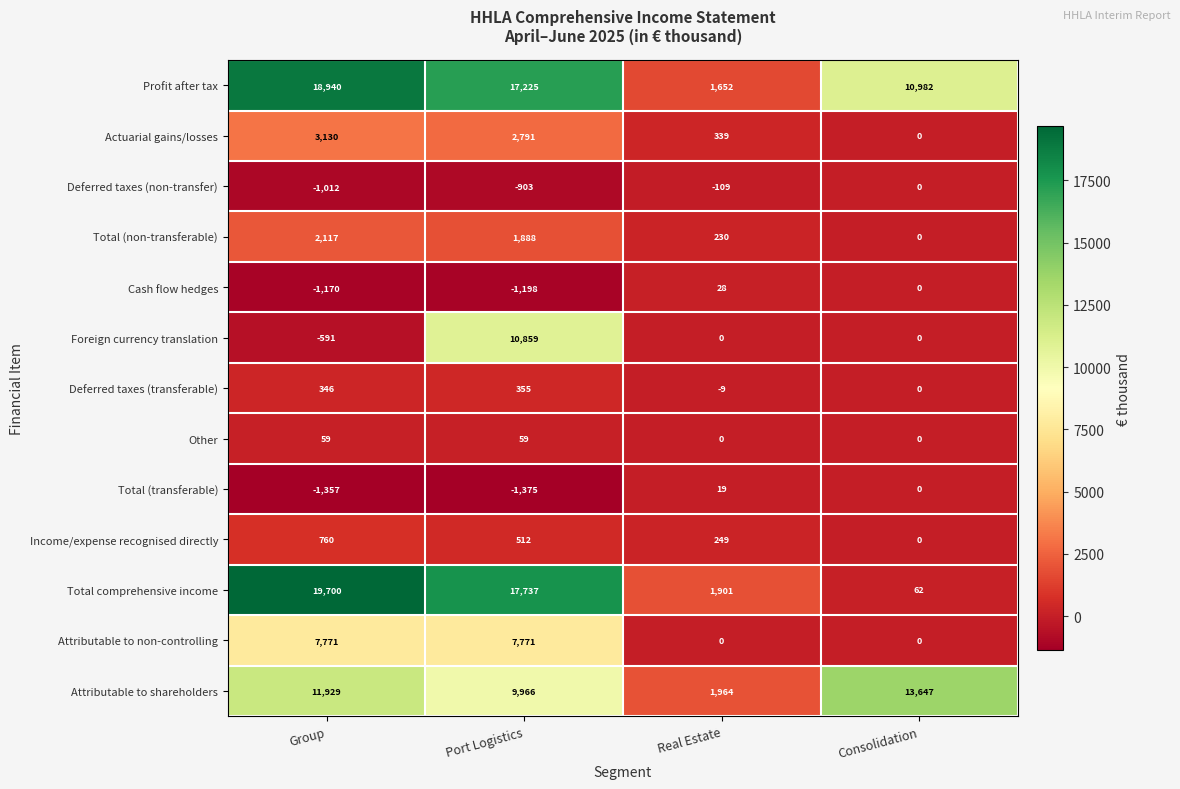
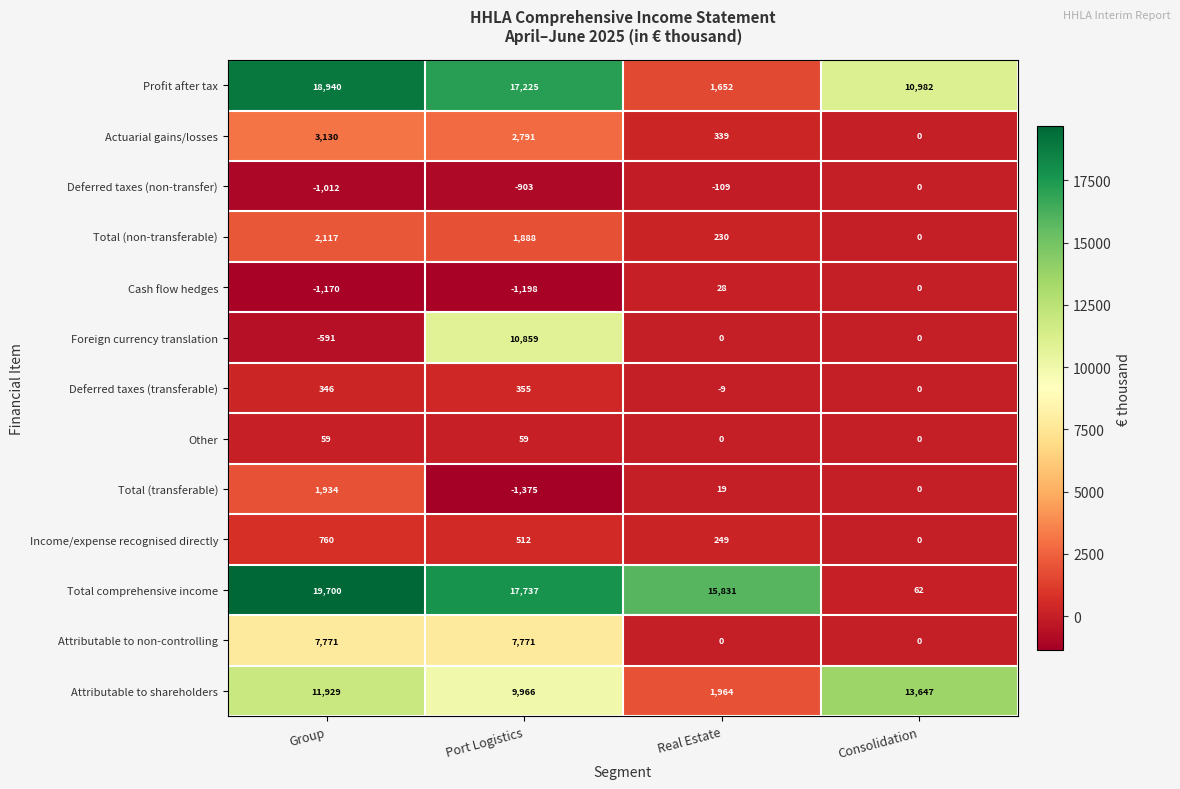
Total (transferable), Group: -1,357 -> 1,934
Total comprehensive income, Real Estate: 1,901 -> 15,831
